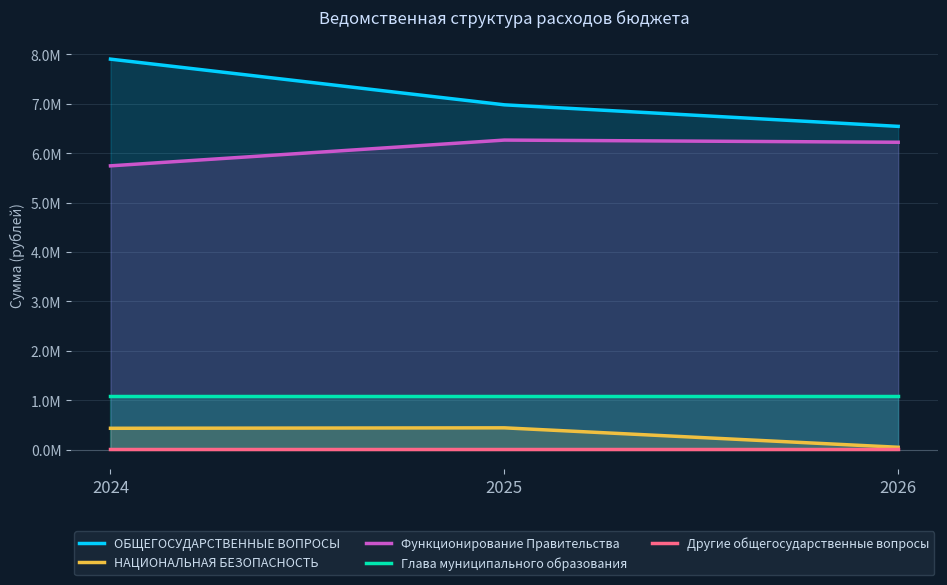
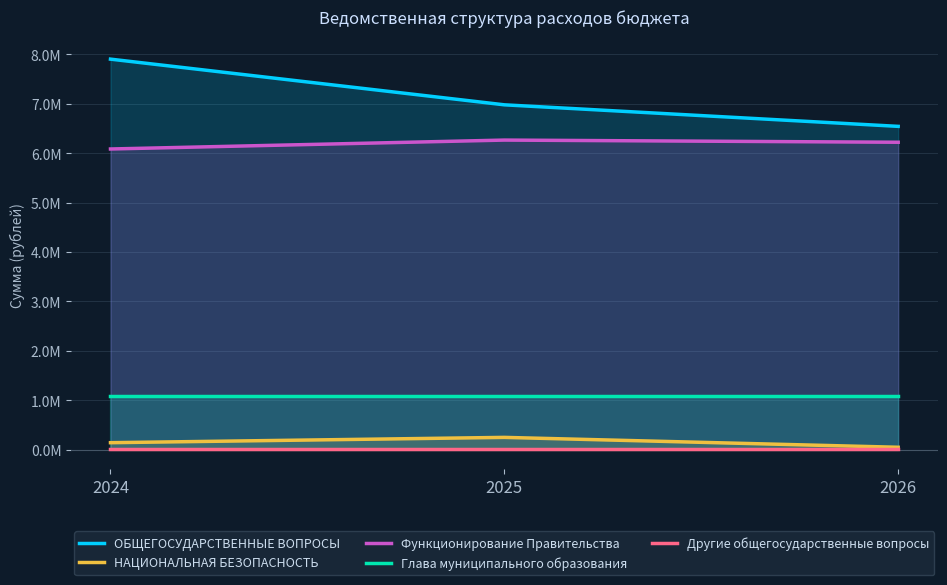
НАЦИОНАЛЬНАЯ БЕЗОПАСНОСТЬ, 2024: 400000 -> 100000
Функционирование Правительства, 2024: 5700000 -> 6100000
НАЦИОНАЛЬНАЯ БЕЗОПАСНОСТЬ, 2025: 400000 -> 300000
